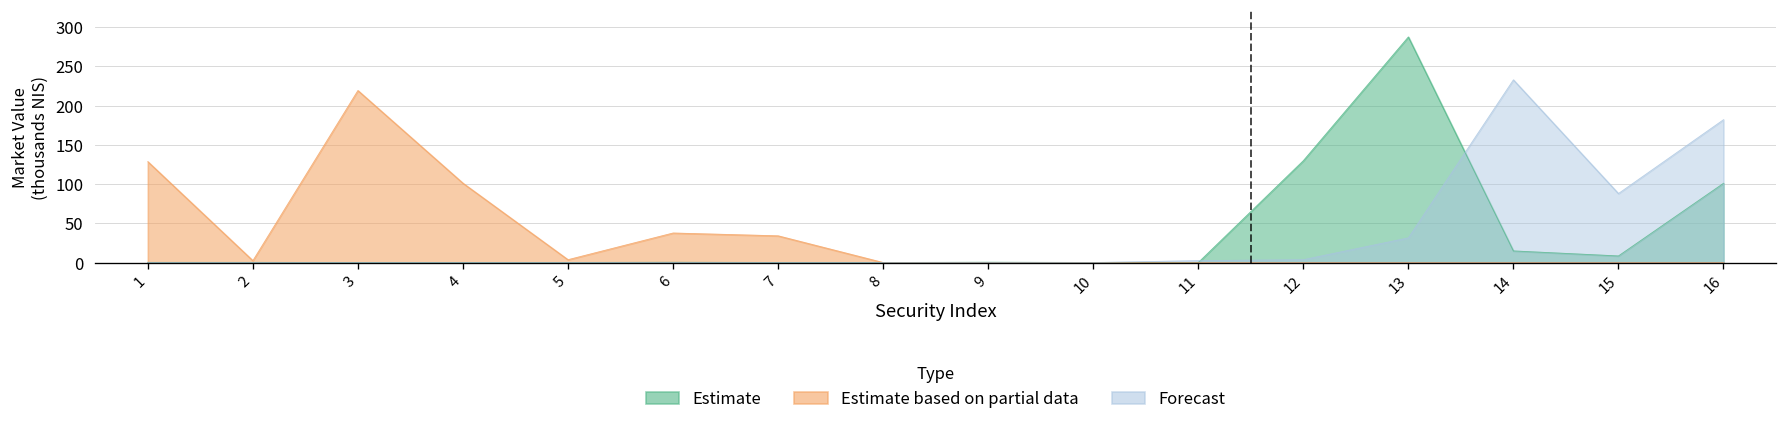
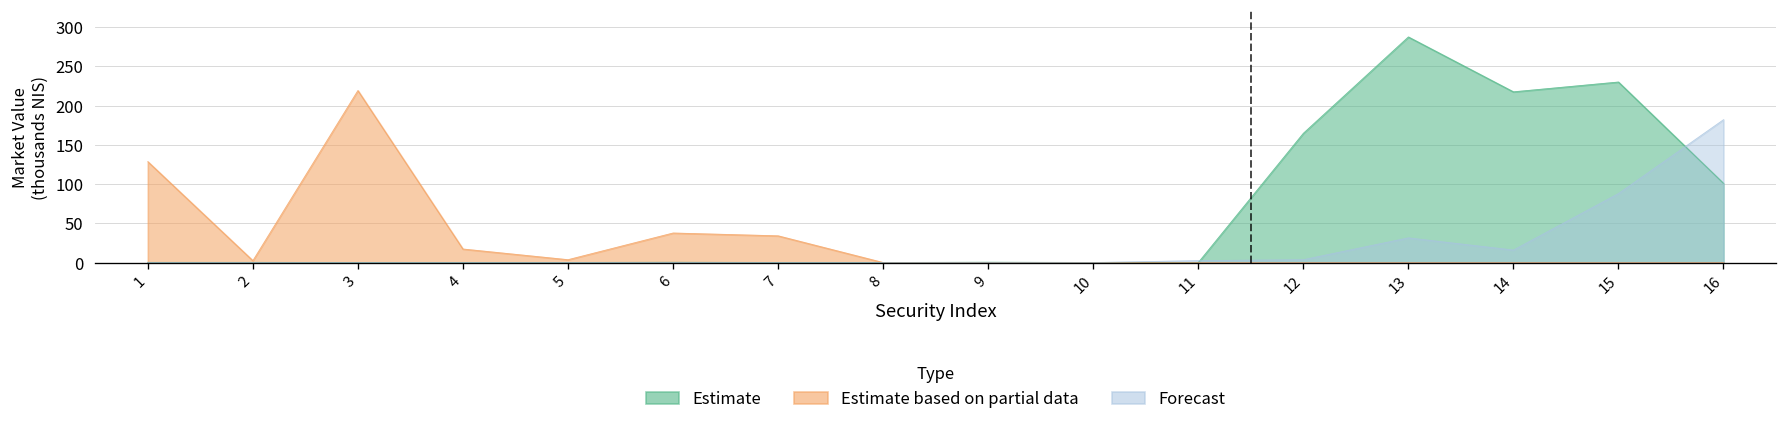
Estimate based on partial data, 4: 100 -> 20
Estimate, 12: 130 -> 160
Estimate, 14: 10 -> 220
Forecast, 14: 230 -> 20
Estimate, 15: 10 -> 230
